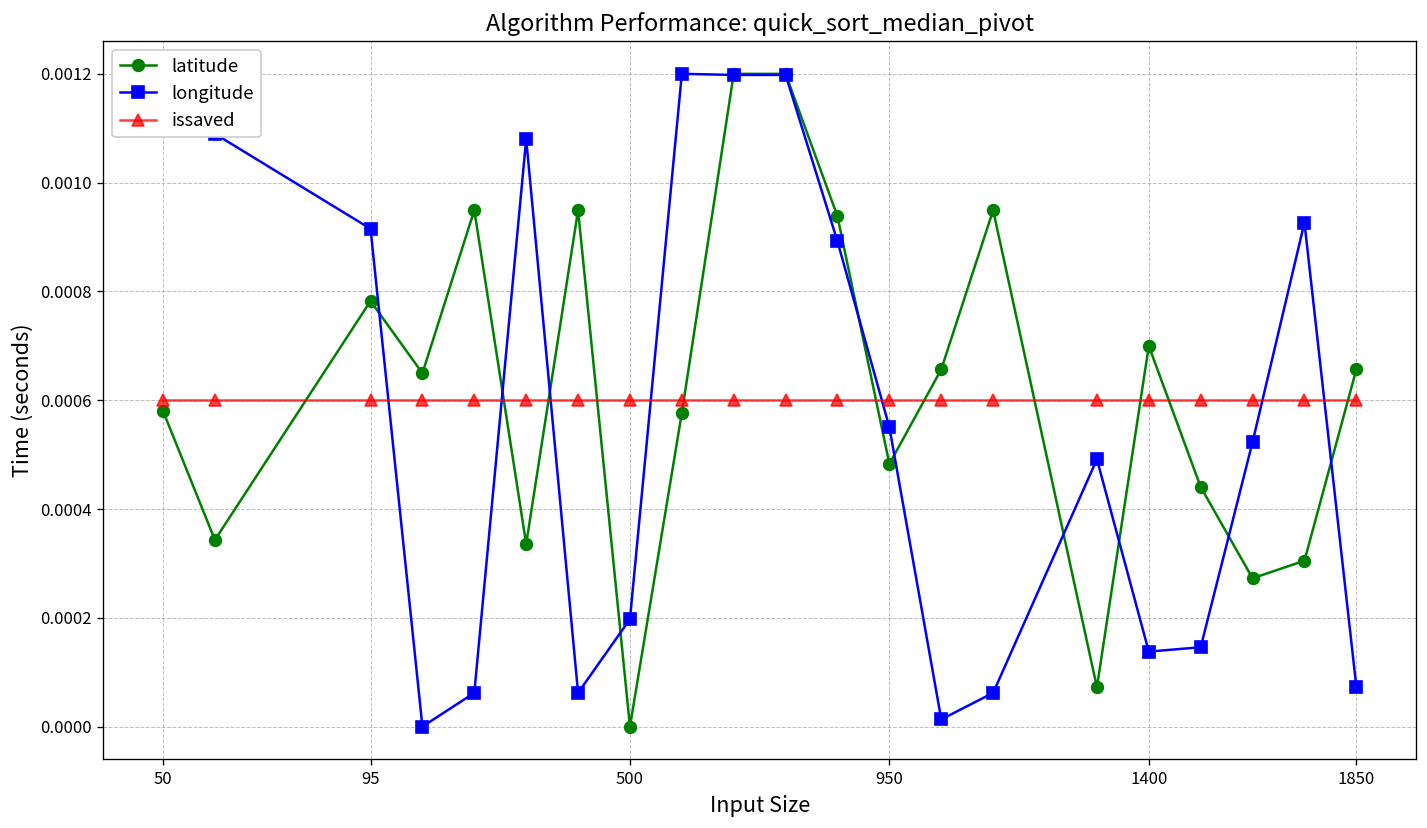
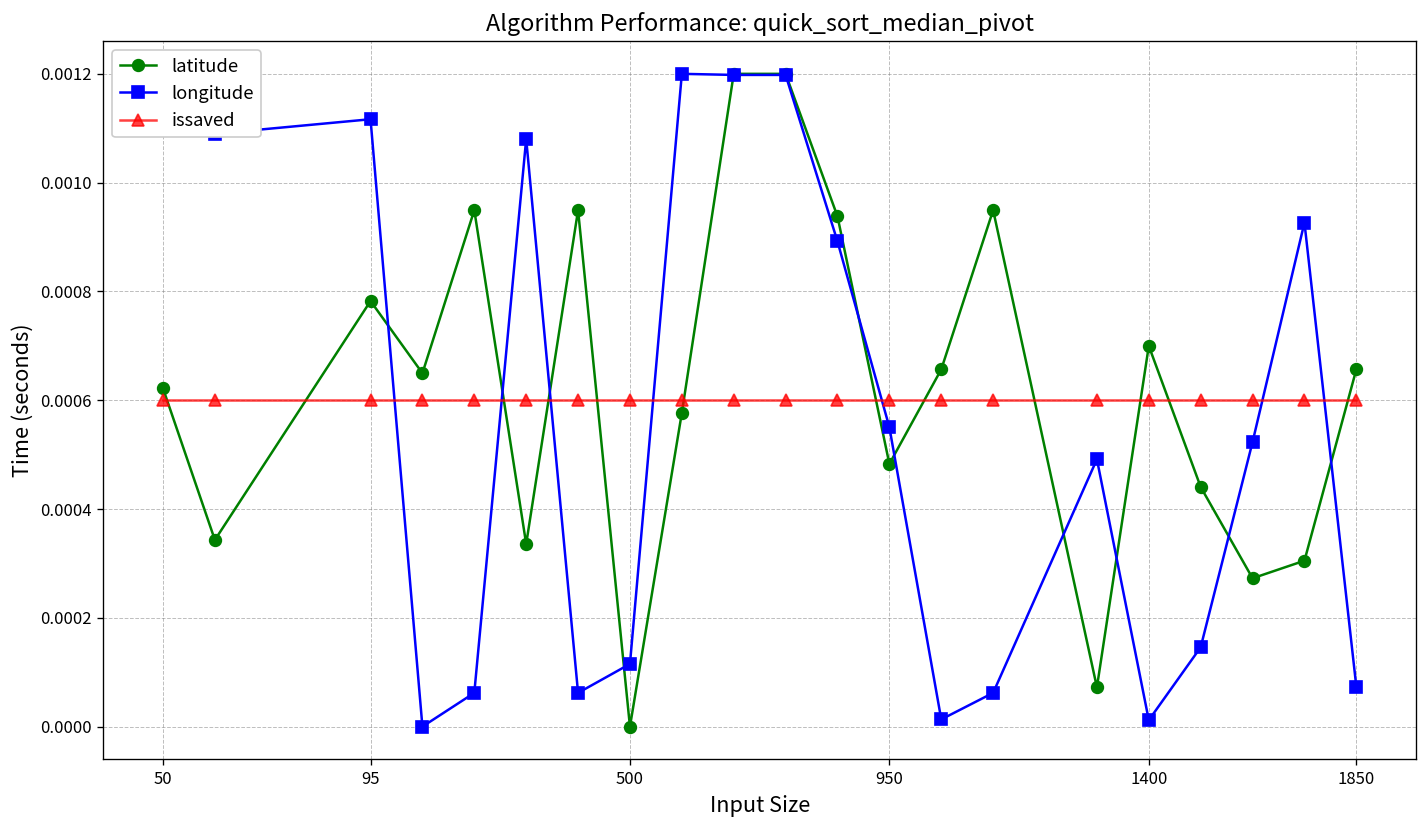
latitude, 50: 0.00058 -> 0.00062
longitude, 95: 0.00092 -> 0.00112
longitude, 500: 0.00020 -> 0.00012
longitude, 1400: 0.00014 -> 0.00001
